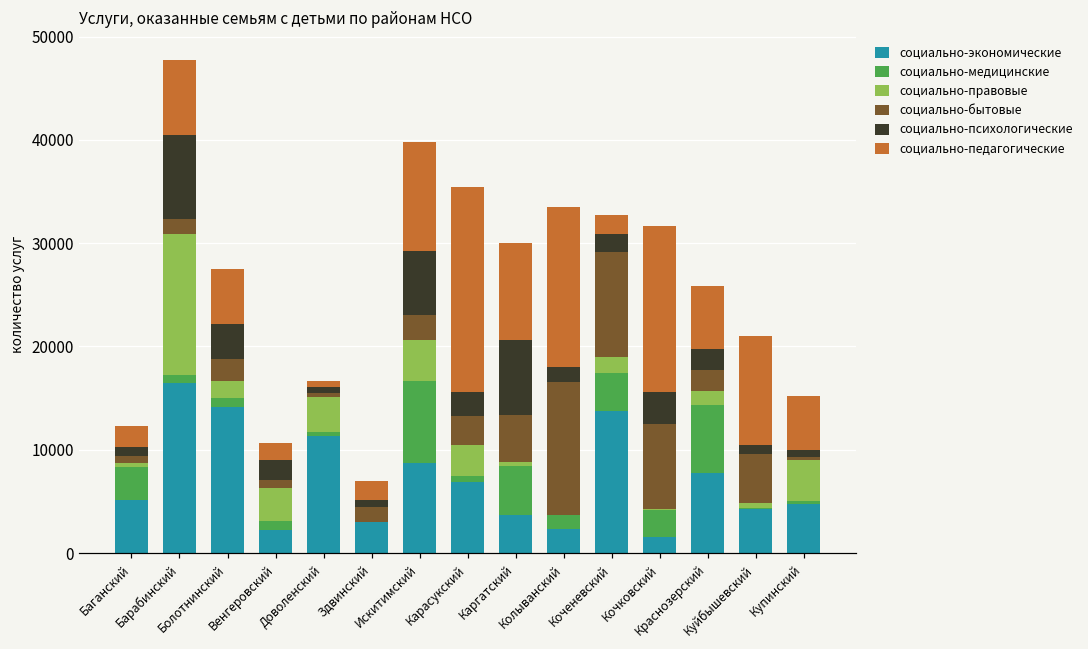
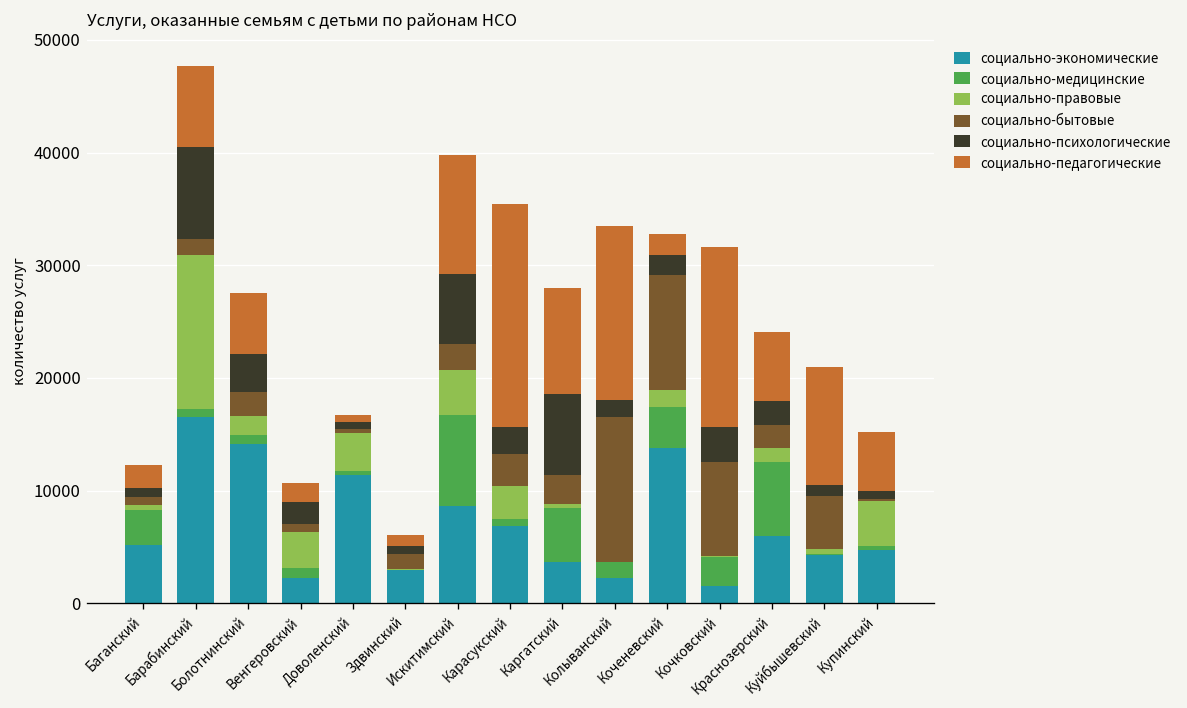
социально-педагогические, Здвинский: 2000 -> 1000
социально-бытовые, Каргатский: 5000 -> 3000
социально-экономические, Краснозерский: 8000 -> 6000
